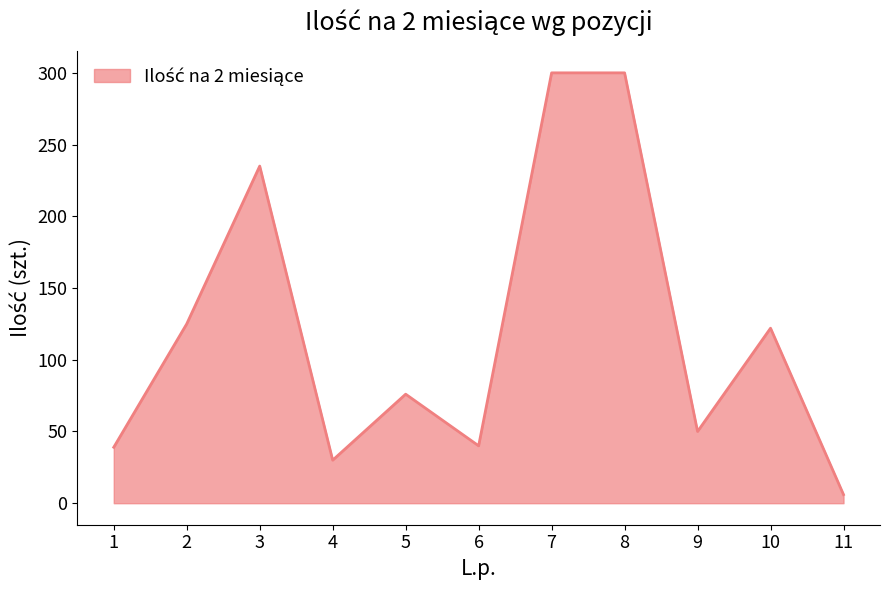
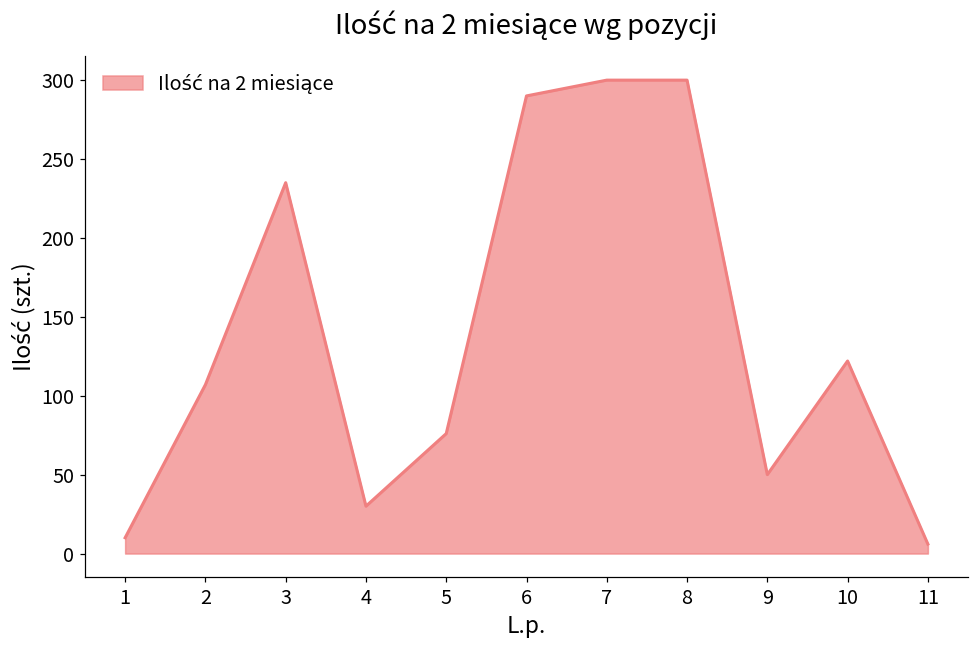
1: 39 -> 10
2: 125 -> 107
6: 40 -> 290
